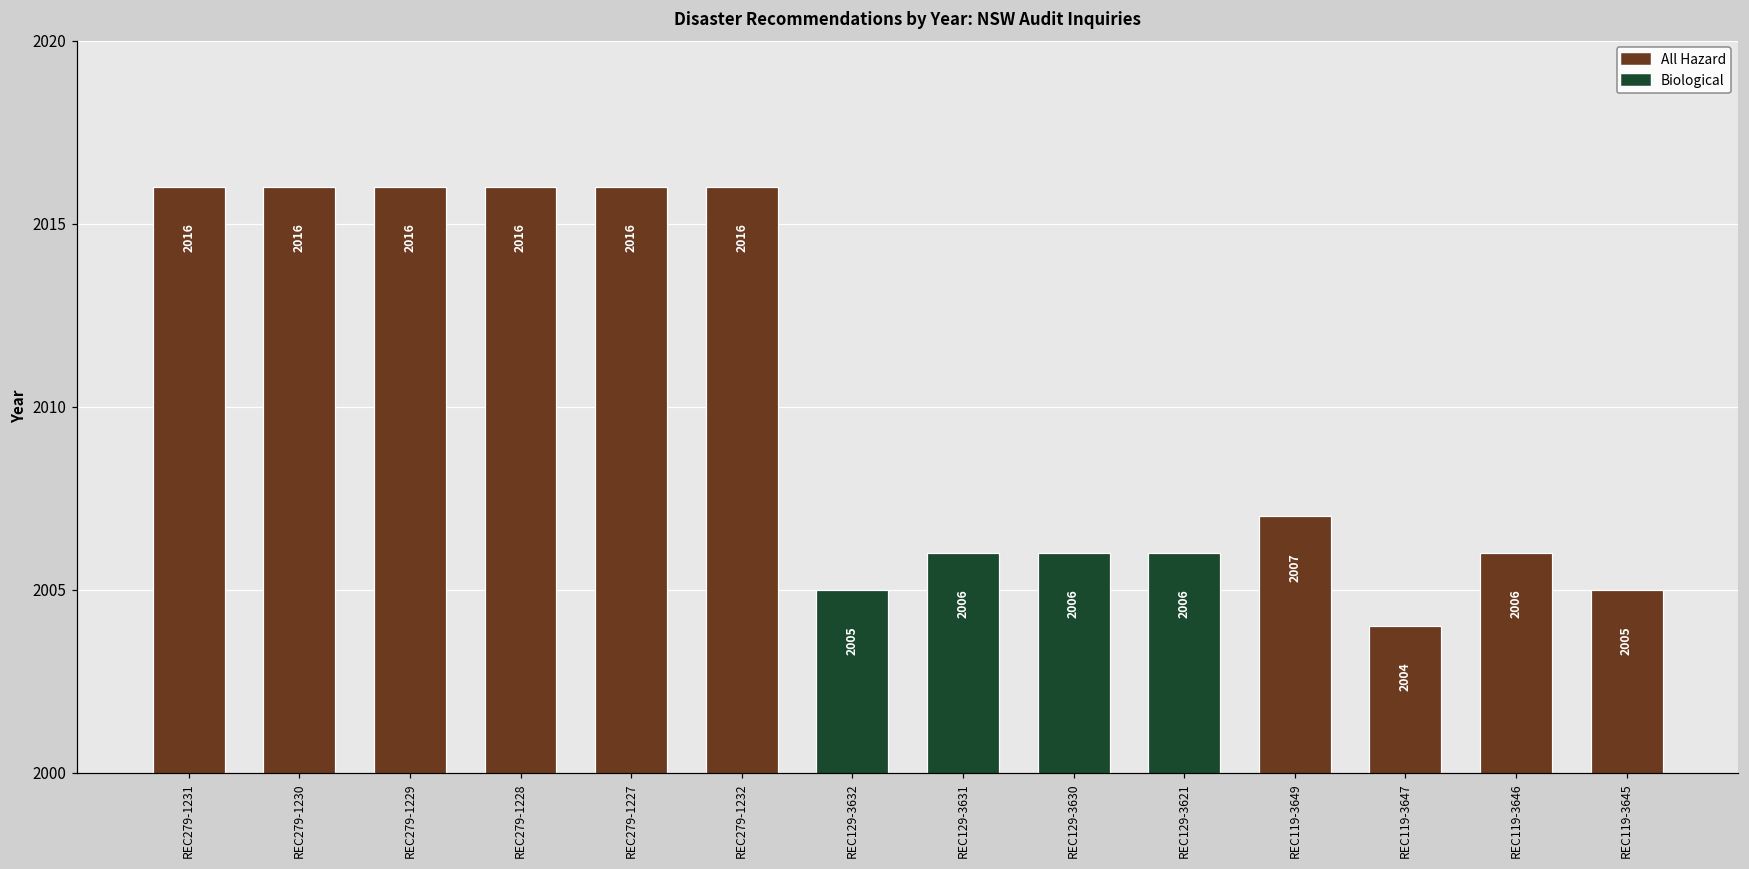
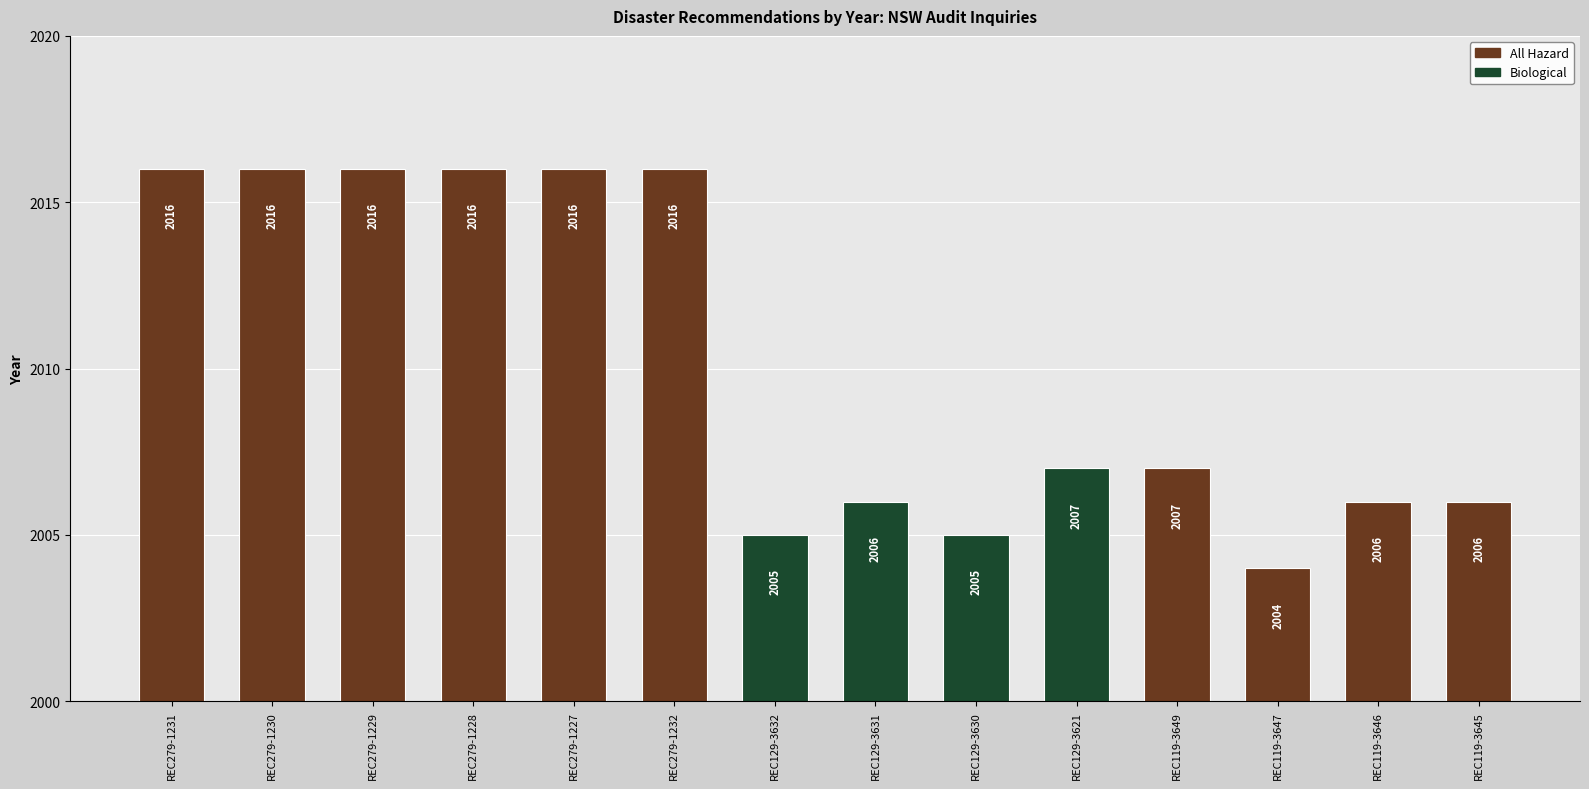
REC129-3630: 2006 -> 2005
REC129-3621: 2006 -> 2007
REC119-3645: 2005 -> 2006
